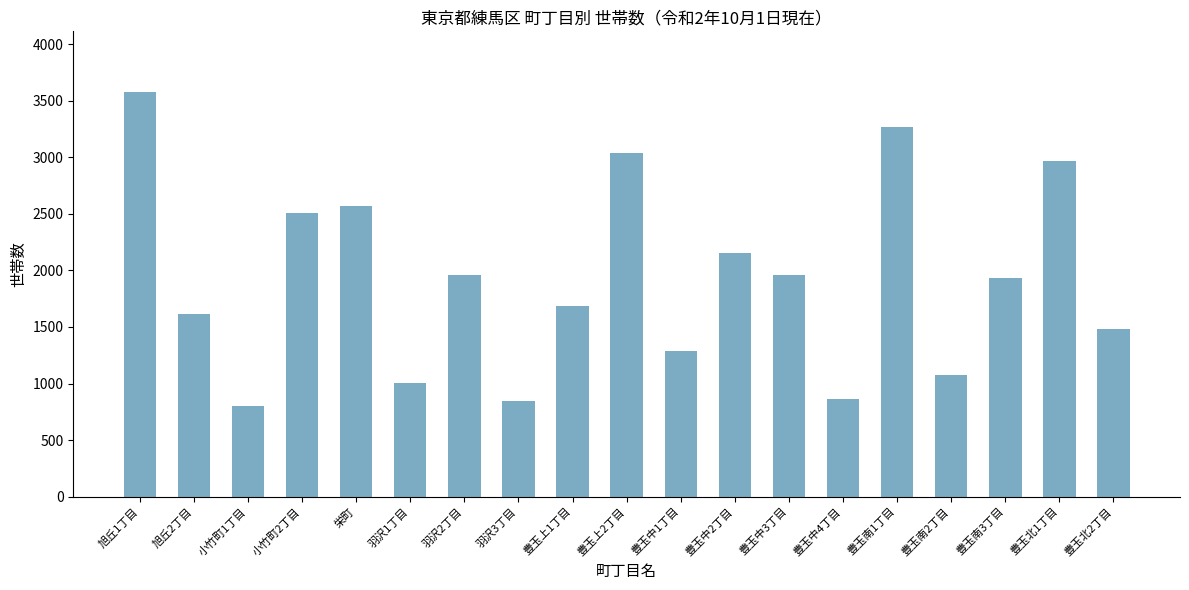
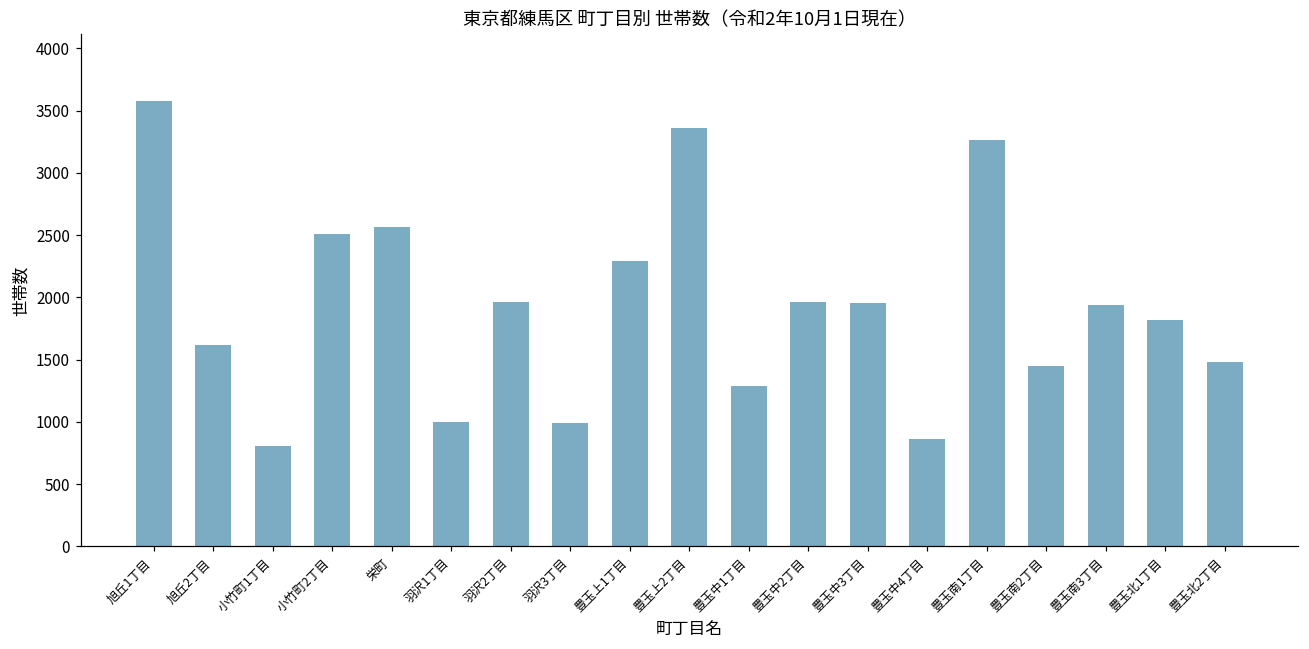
羽沢3丁目: 840 -> 990
豊玉上1丁目: 1680 -> 2290
豊玉上2丁目: 3040 -> 3360
豊玉中2丁目: 2150 -> 1960
豊玉南2丁目: 1070 -> 1450
豊玉北1丁目: 2970 -> 1820
